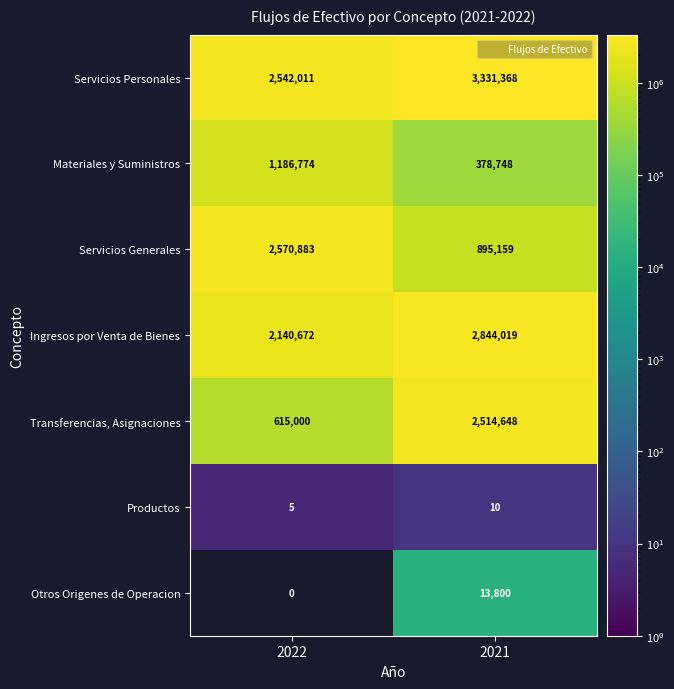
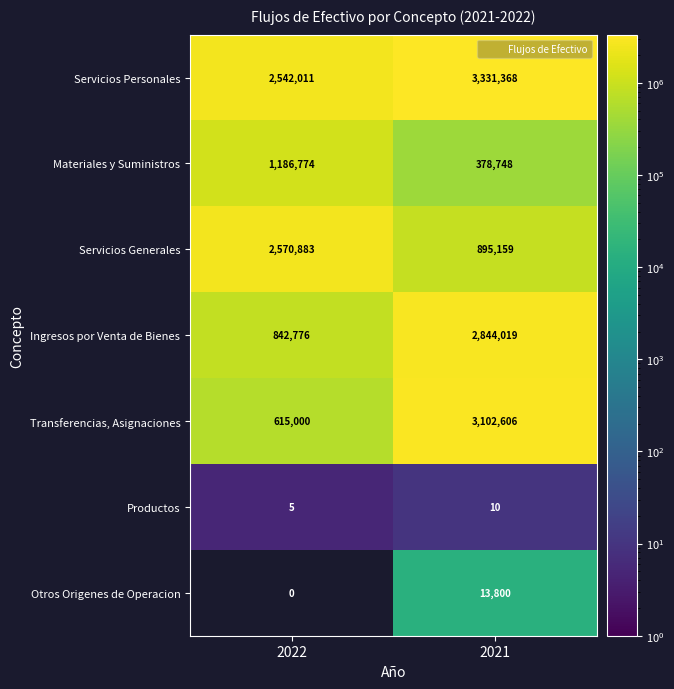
Ingresos por Venta de Bienes, 2022: 2,140,672 -> 842,776
Transferencias, Asignaciones, 2021: 2,514,648 -> 3,102,606
